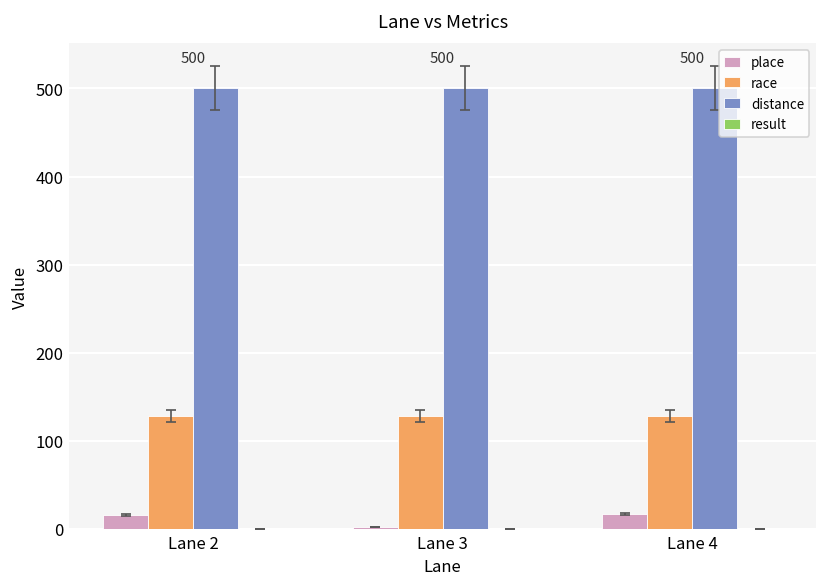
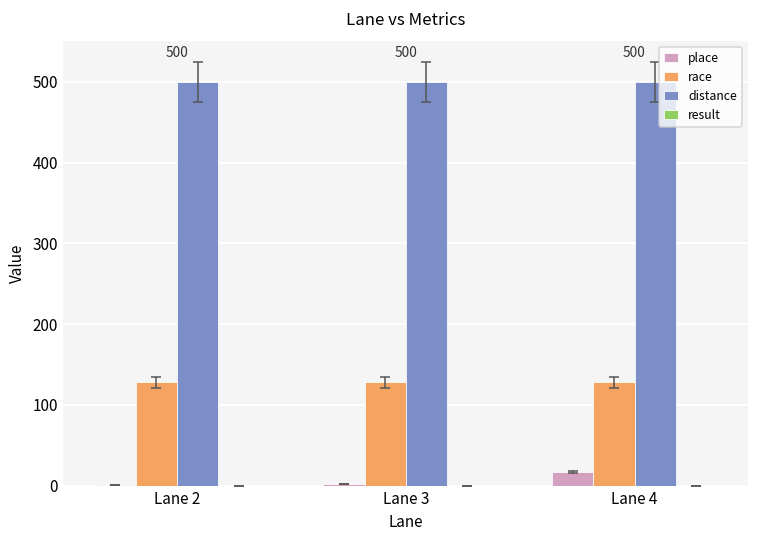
place, Lane 2: 20 -> 0
